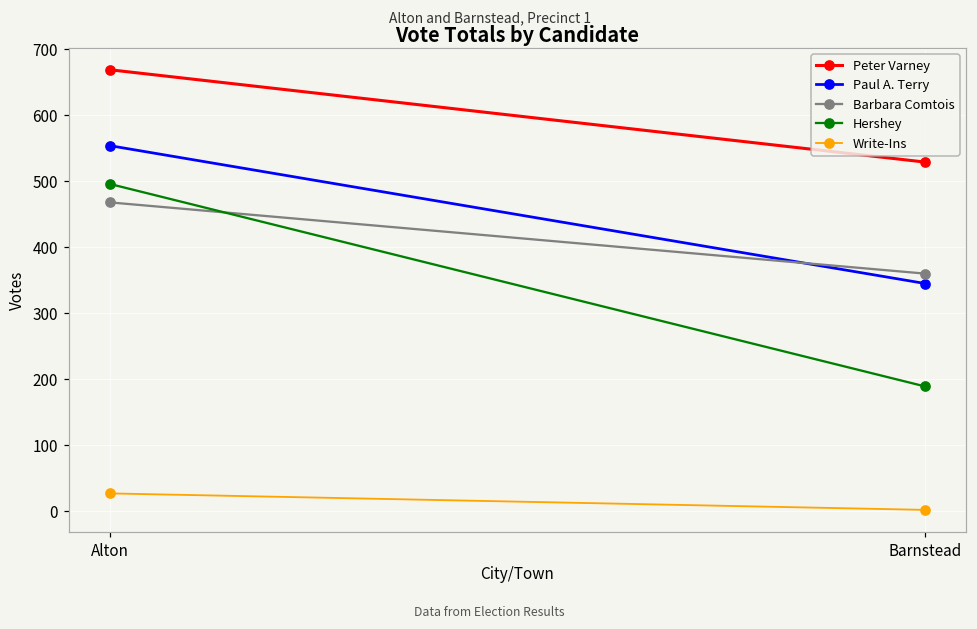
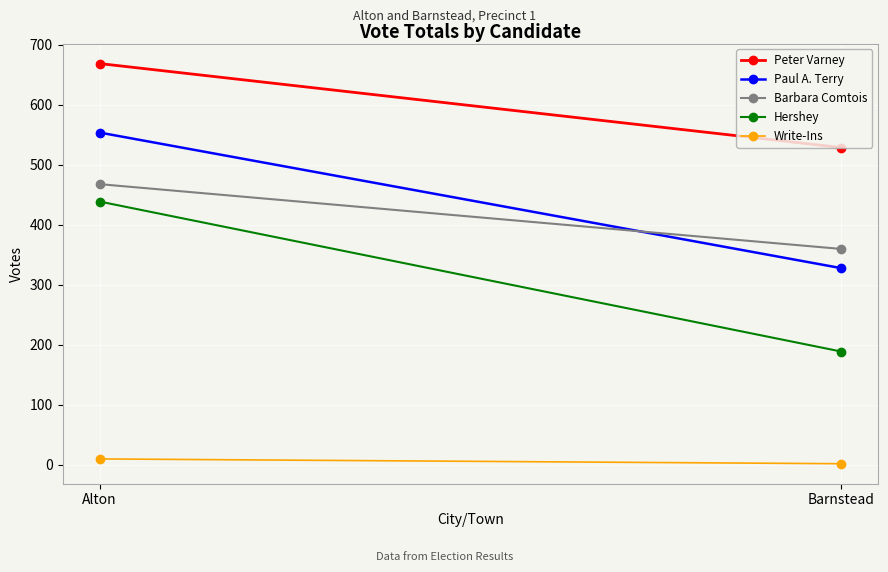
Hershey, Alton: 500 -> 440
Write-Ins, Alton: 30 -> 10
Paul A. Terry, Barnstead: 350 -> 330
